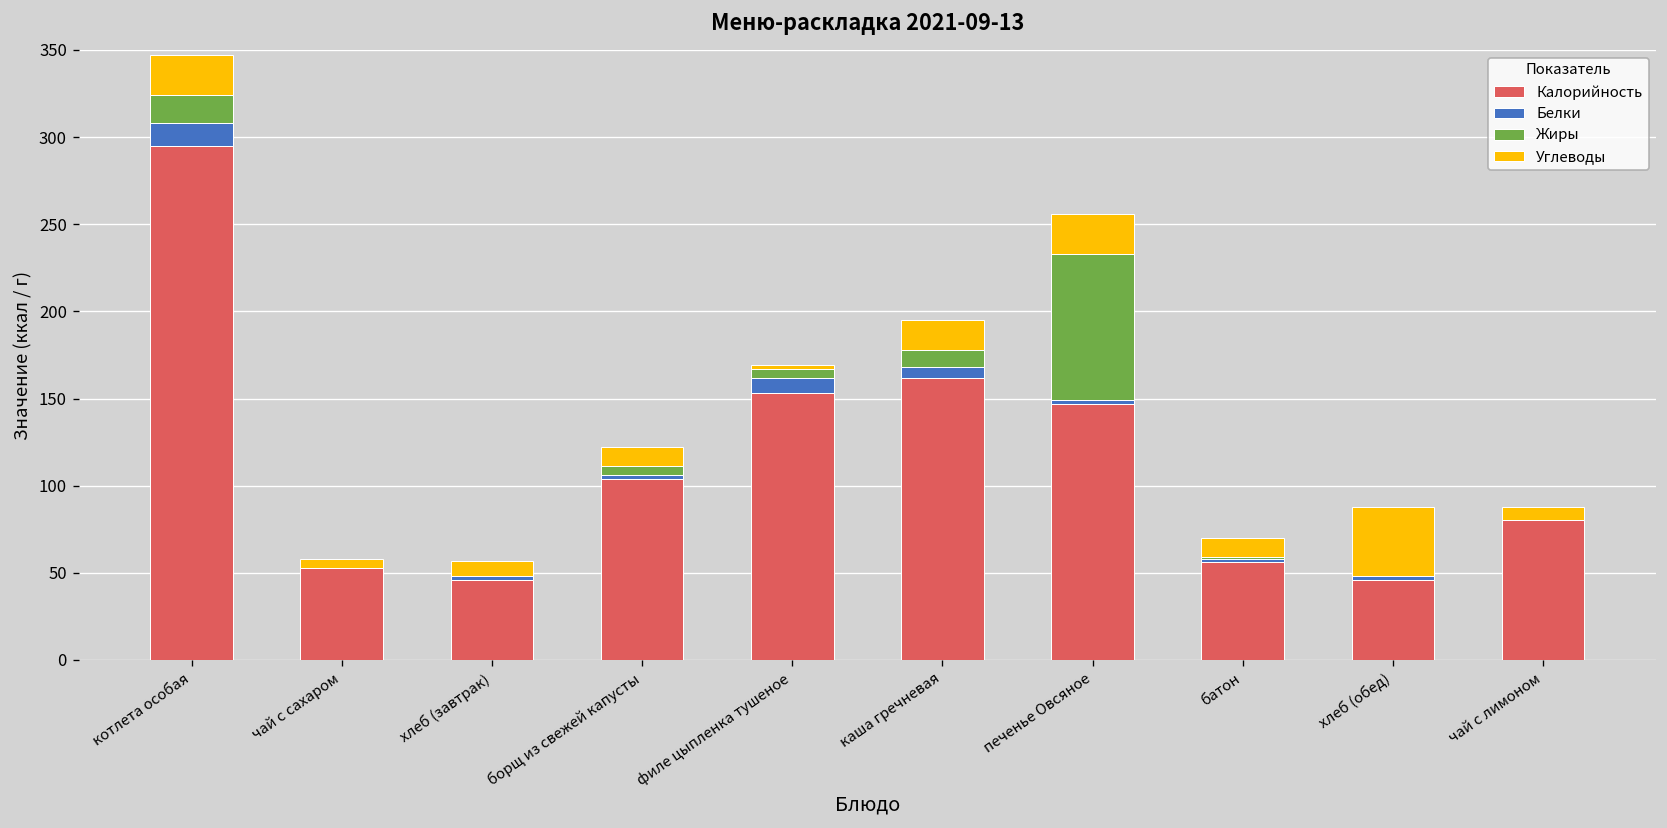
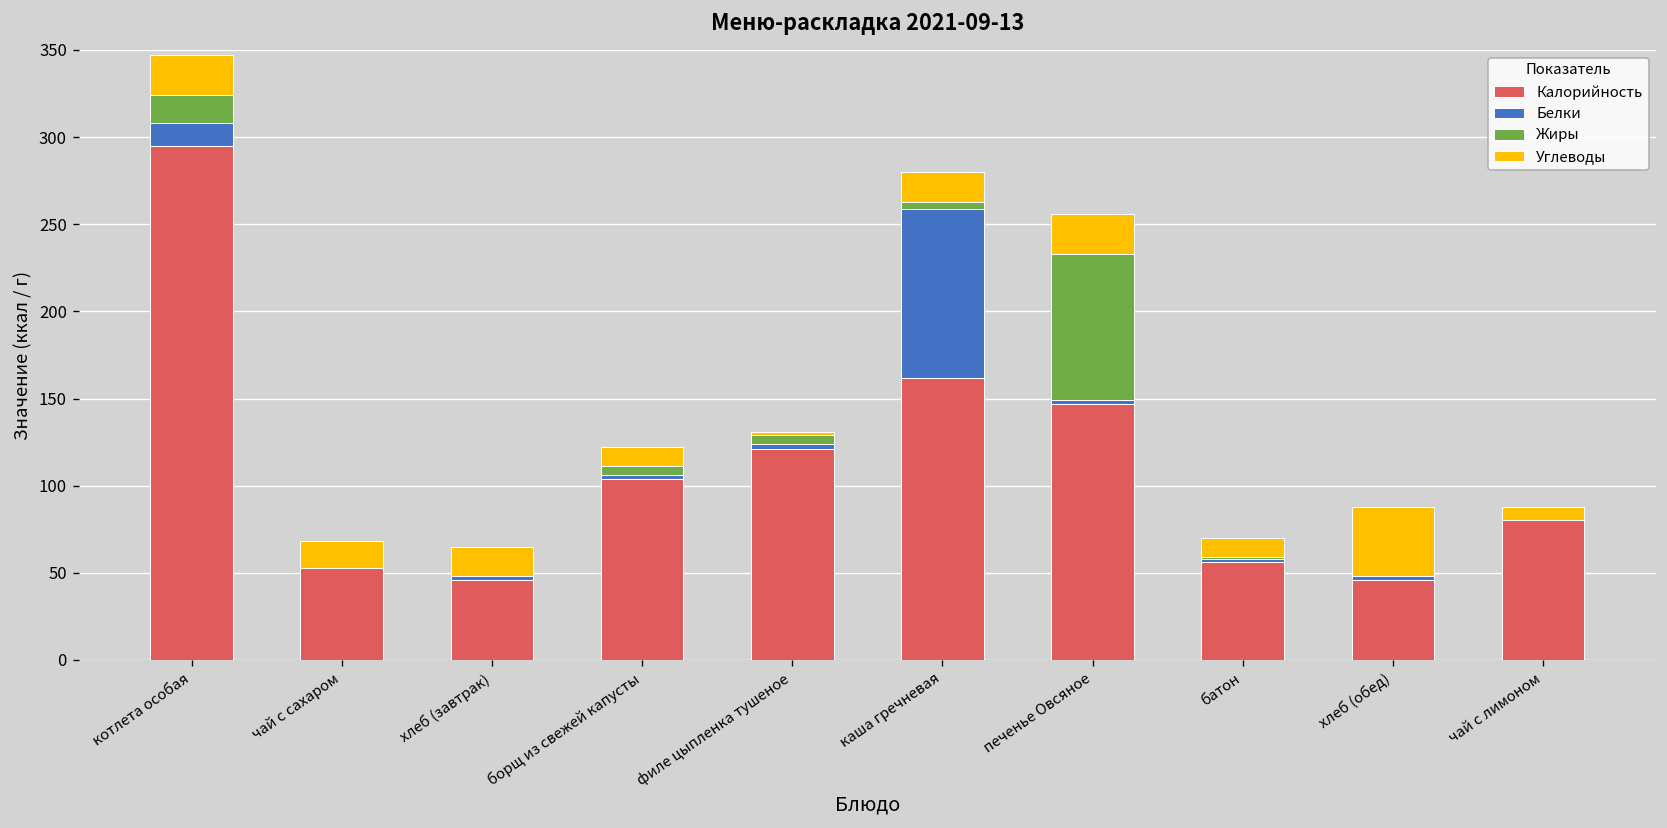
Углеводы, чай с сахаром: 5 -> 15
Углеводы, хлеб (завтрак): 9 -> 17
Калорийность, филе цыпленка тушеное: 153 -> 121
Белки, филе цыпленка тушеное: 9 -> 3
Белки, каша гречневая: 6 -> 97
Жиры, каша гречневая: 10 -> 4
